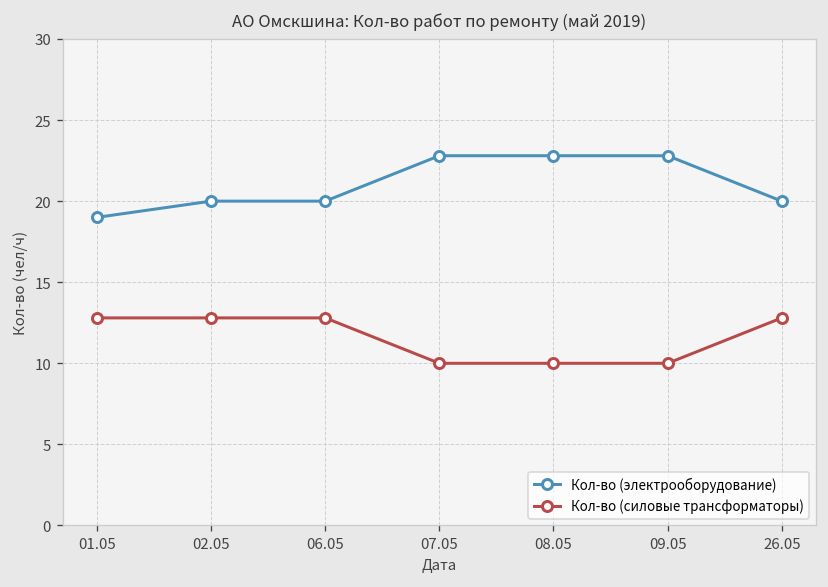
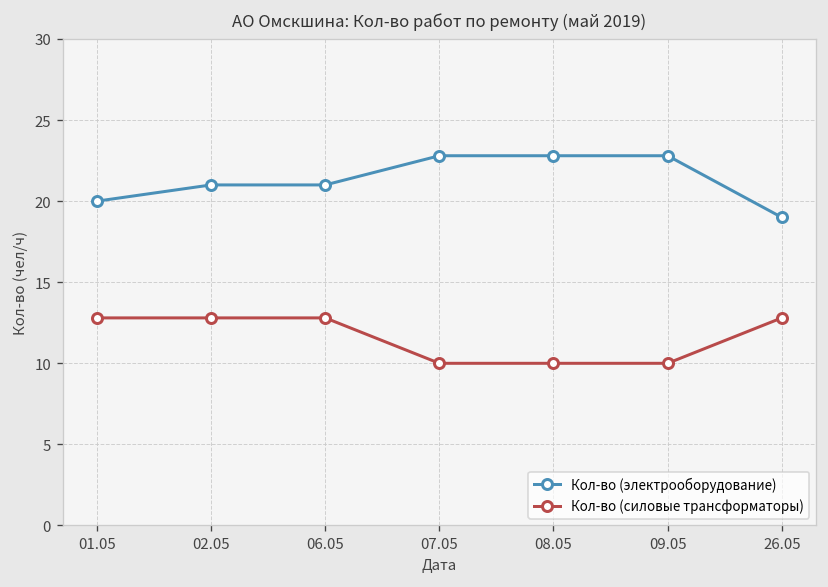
Кол-во (электрооборудование), 01.05: 19 -> 20
Кол-во (электрооборудование), 02.05: 20 -> 21
Кол-во (электрооборудование), 06.05: 20 -> 21
Кол-во (электрооборудование), 26.05: 20 -> 19
